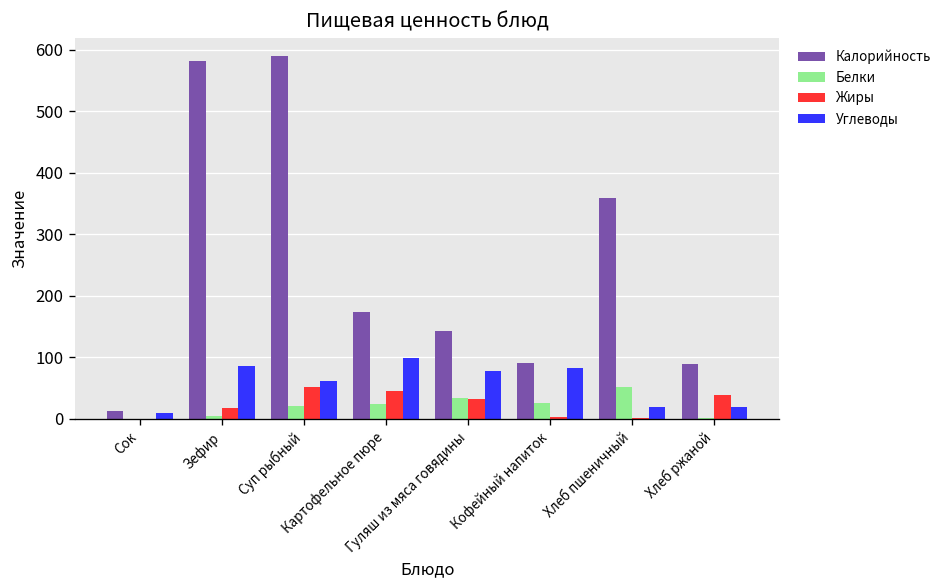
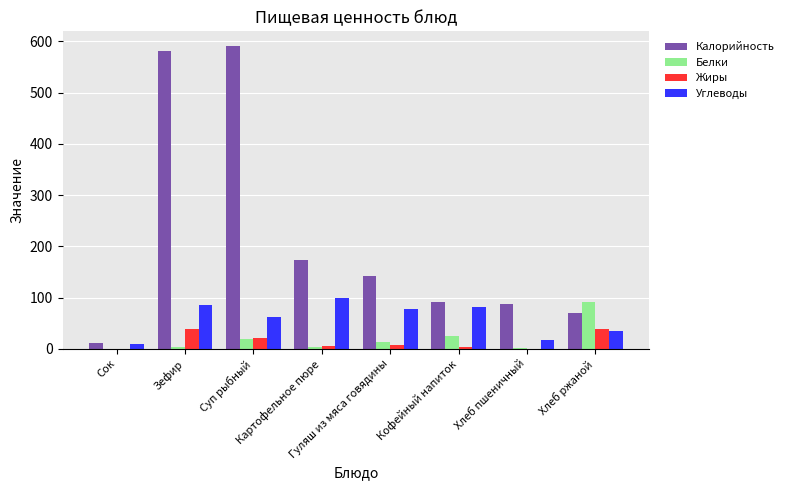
Жиры, Зефир: 20 -> 40
Жиры, Суп рыбный: 50 -> 20
Белки, Картофельное пюре: 20 -> 0
Жиры, Картофельное пюре: 50 -> 10
Белки, Гуляш из мяса говядины: 30 -> 10
Жиры, Гуляш из мяса говядины: 30 -> 10
Калорийность, Хлеб пшеничный: 360 -> 90
Белки, Хлеб пшеничный: 50 -> 0
Калорийность, Хлеб ржаной: 90 -> 70
Белки, Хлеб ржаной: 0 -> 90
Углеводы, Хлеб ржаной: 20 -> 40
